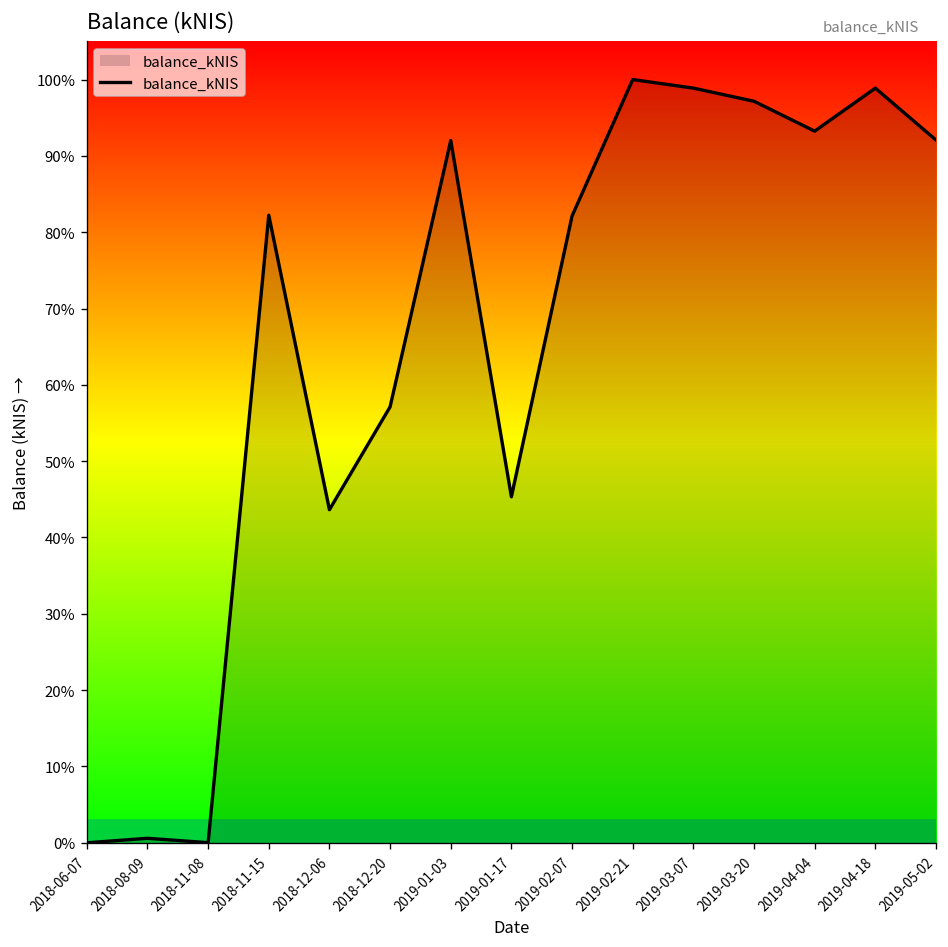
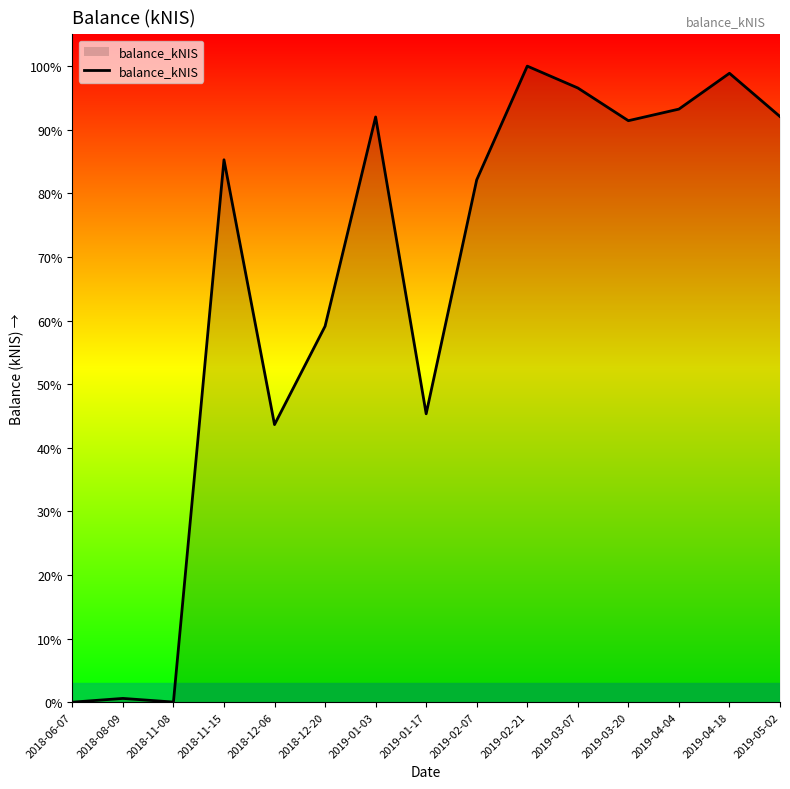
2018-11-15: 82% -> 85%
2018-12-20: 57% -> 59%
2019-03-07: 99% -> 97%
2019-03-20: 97% -> 91%
